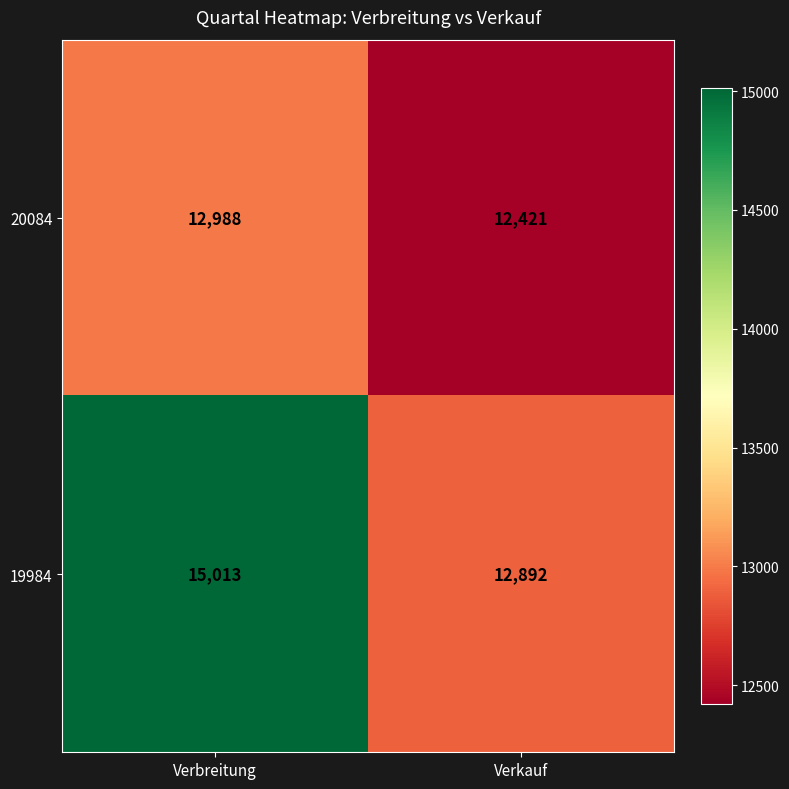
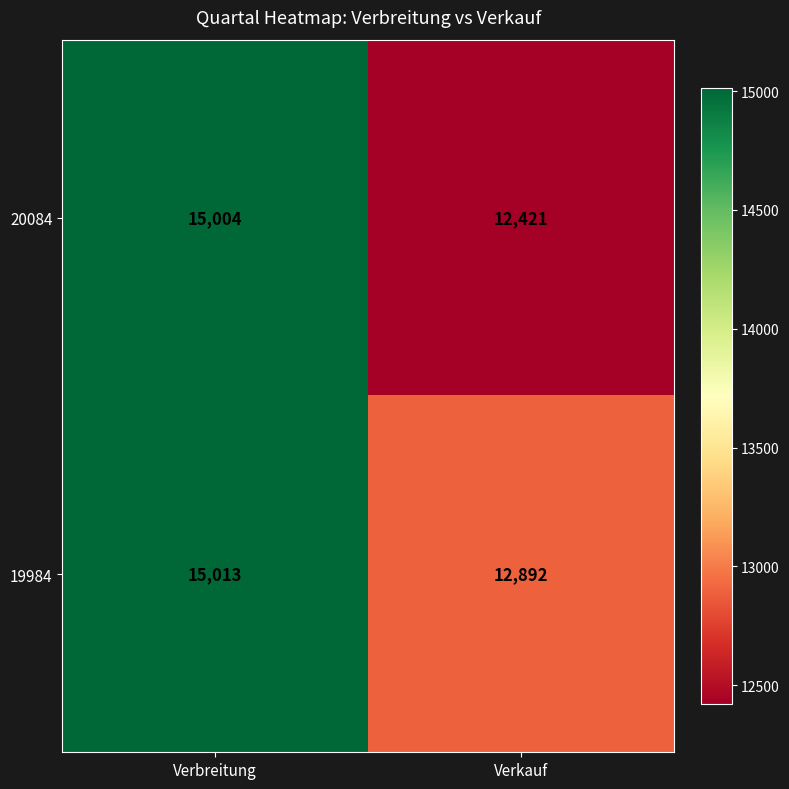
20084, Verbreitung: 12,988 -> 15,004
